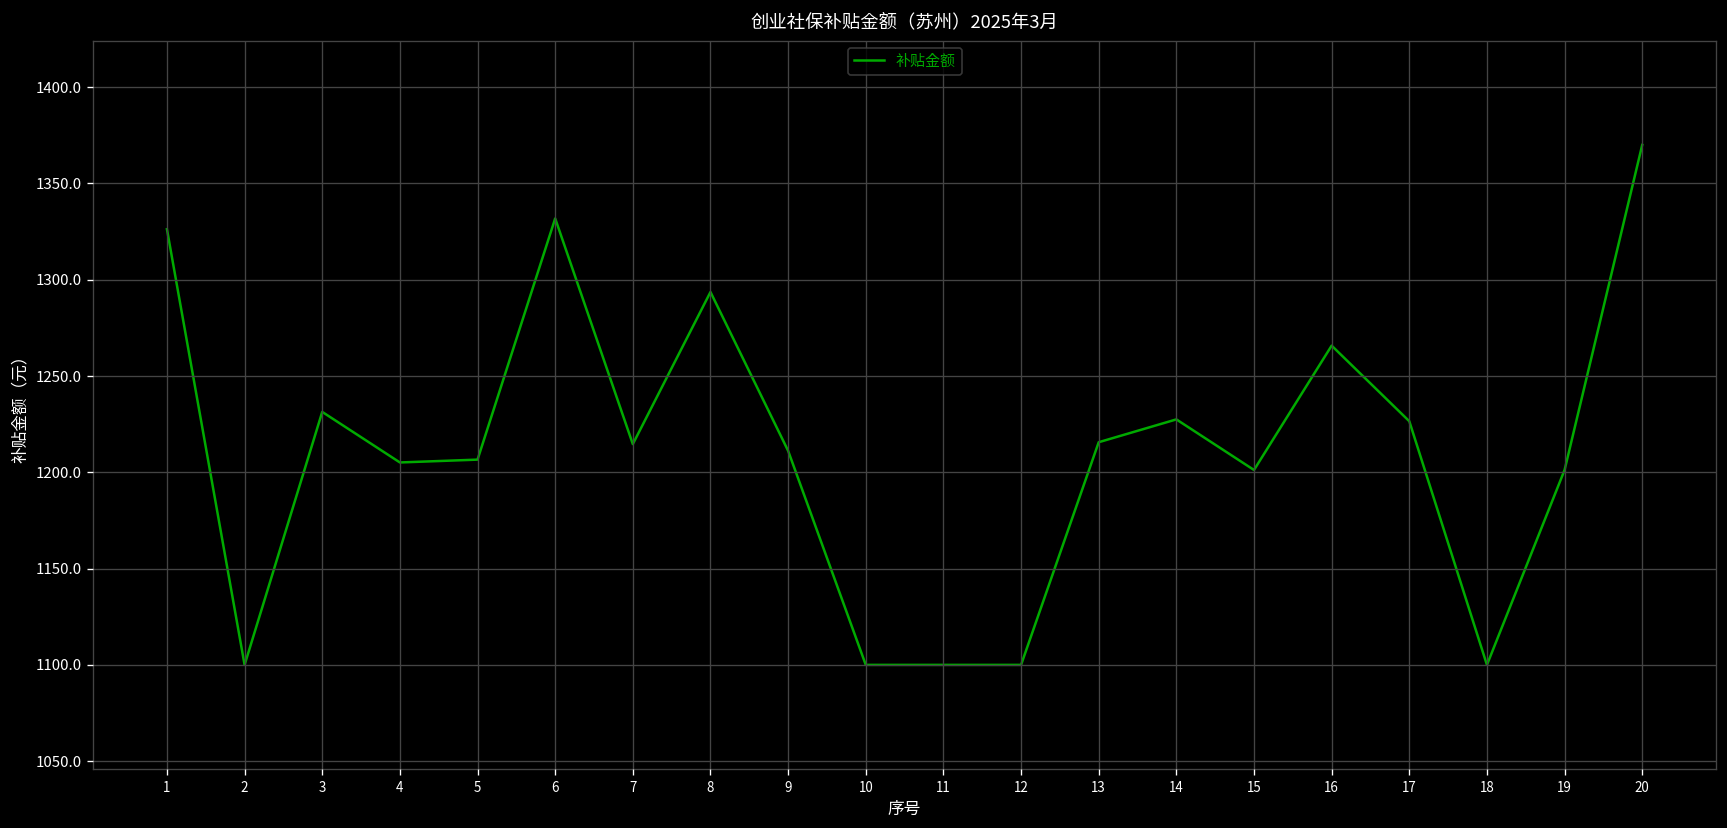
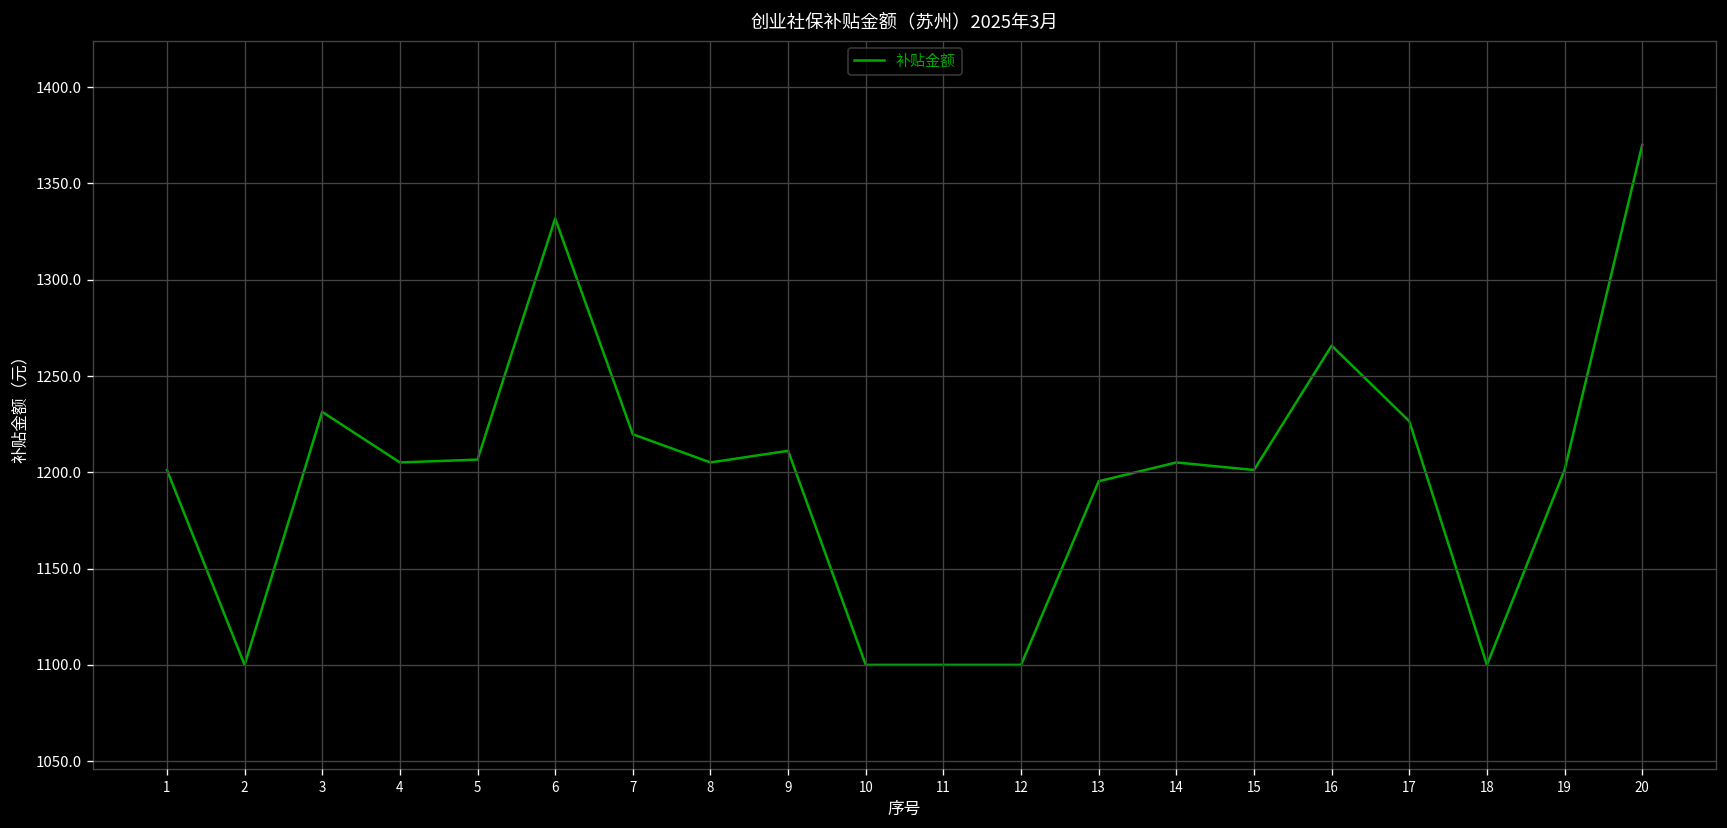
1: 1326 -> 1201
7: 1215 -> 1220
8: 1294 -> 1205
13: 1216 -> 1195
14: 1227 -> 1205
